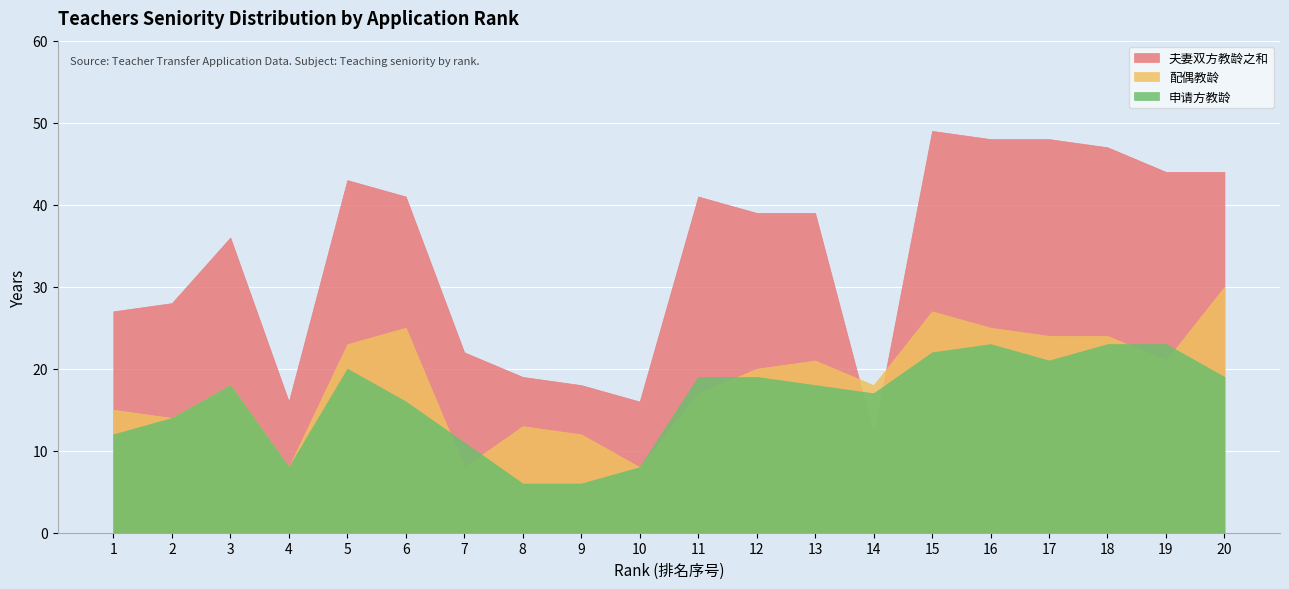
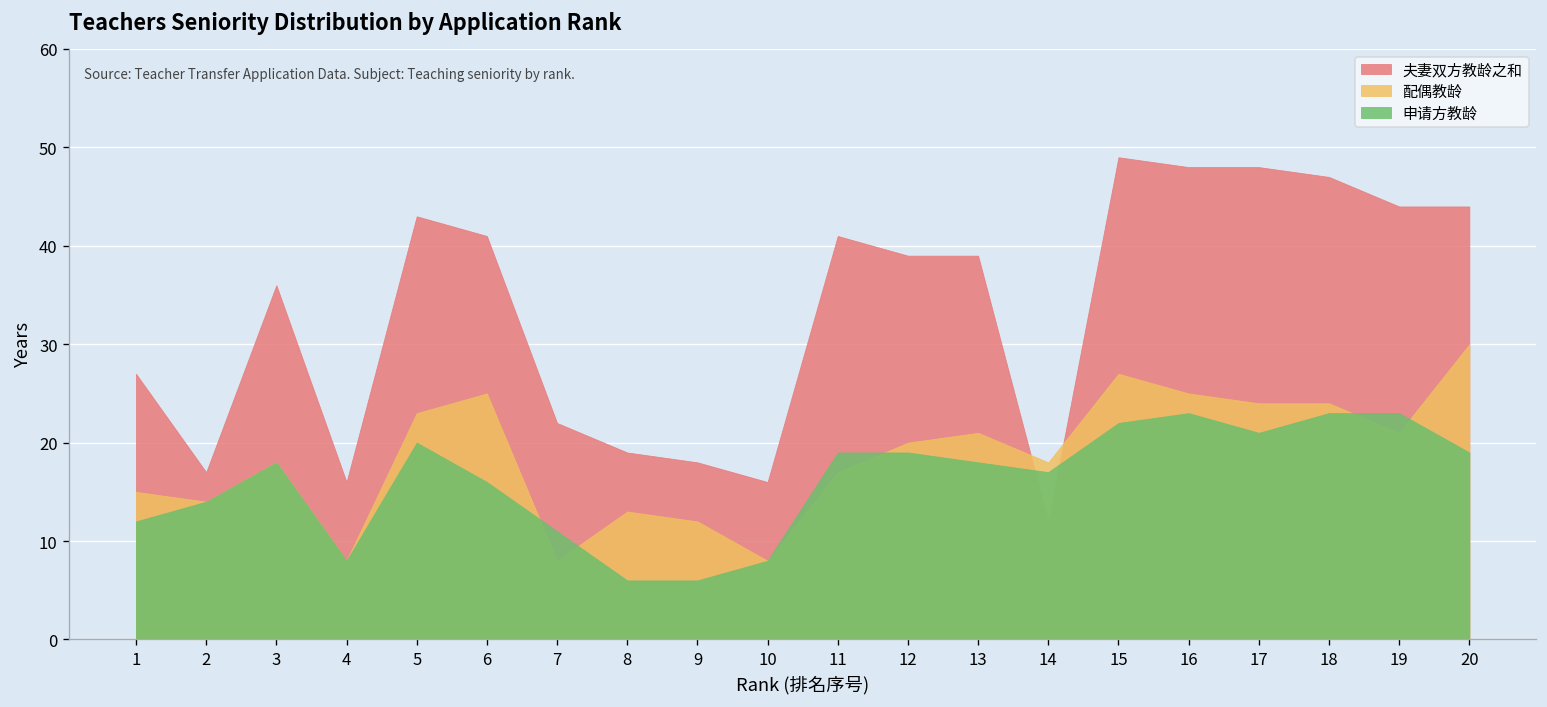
夫妻双方教龄之和, 2: 28 -> 17
